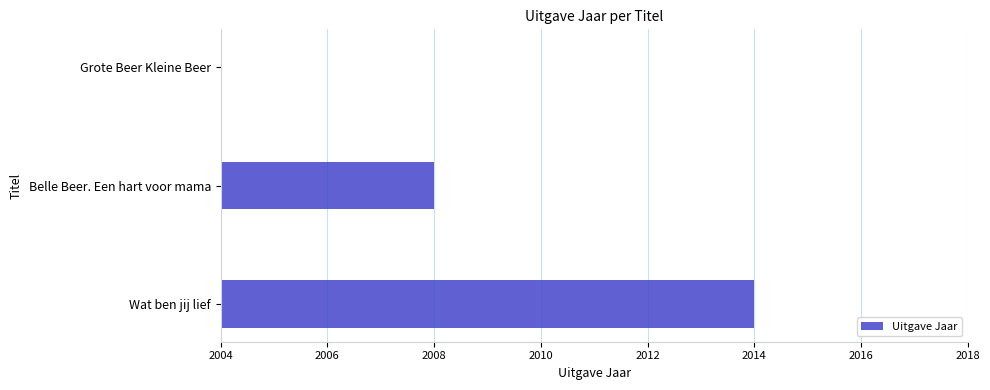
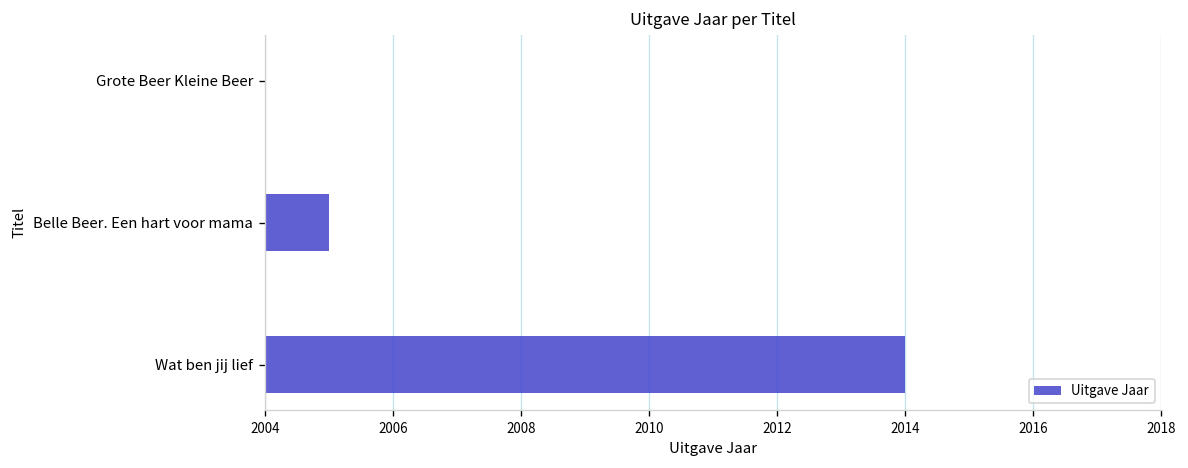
Belle Beer. Een hart voor mama: 2008 -> 2005
